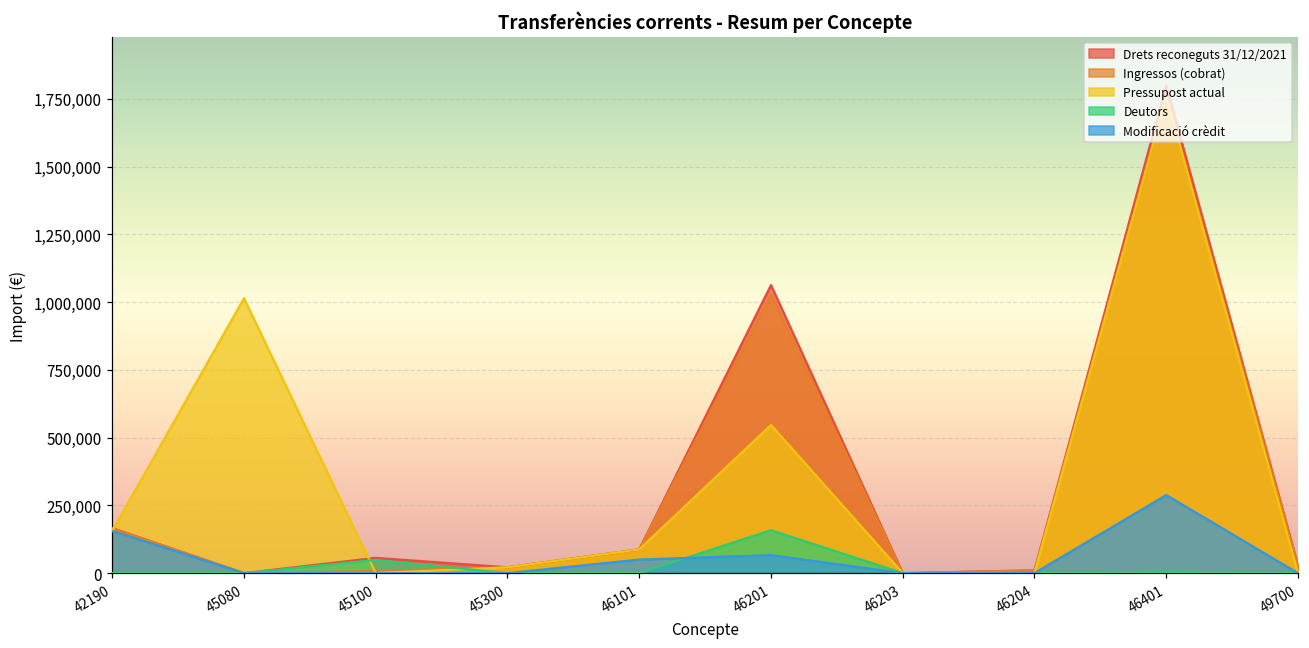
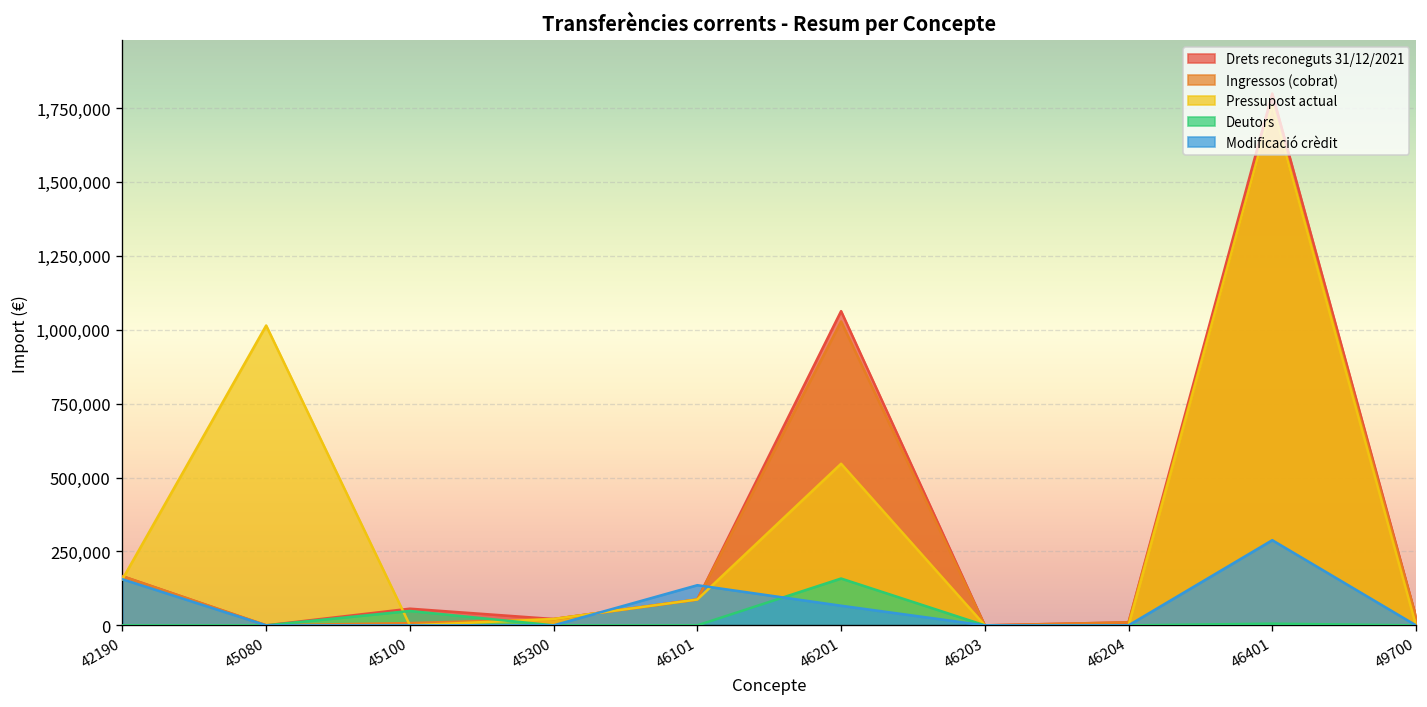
Modificació crèdit, 46101: 50,000 -> 140,000
